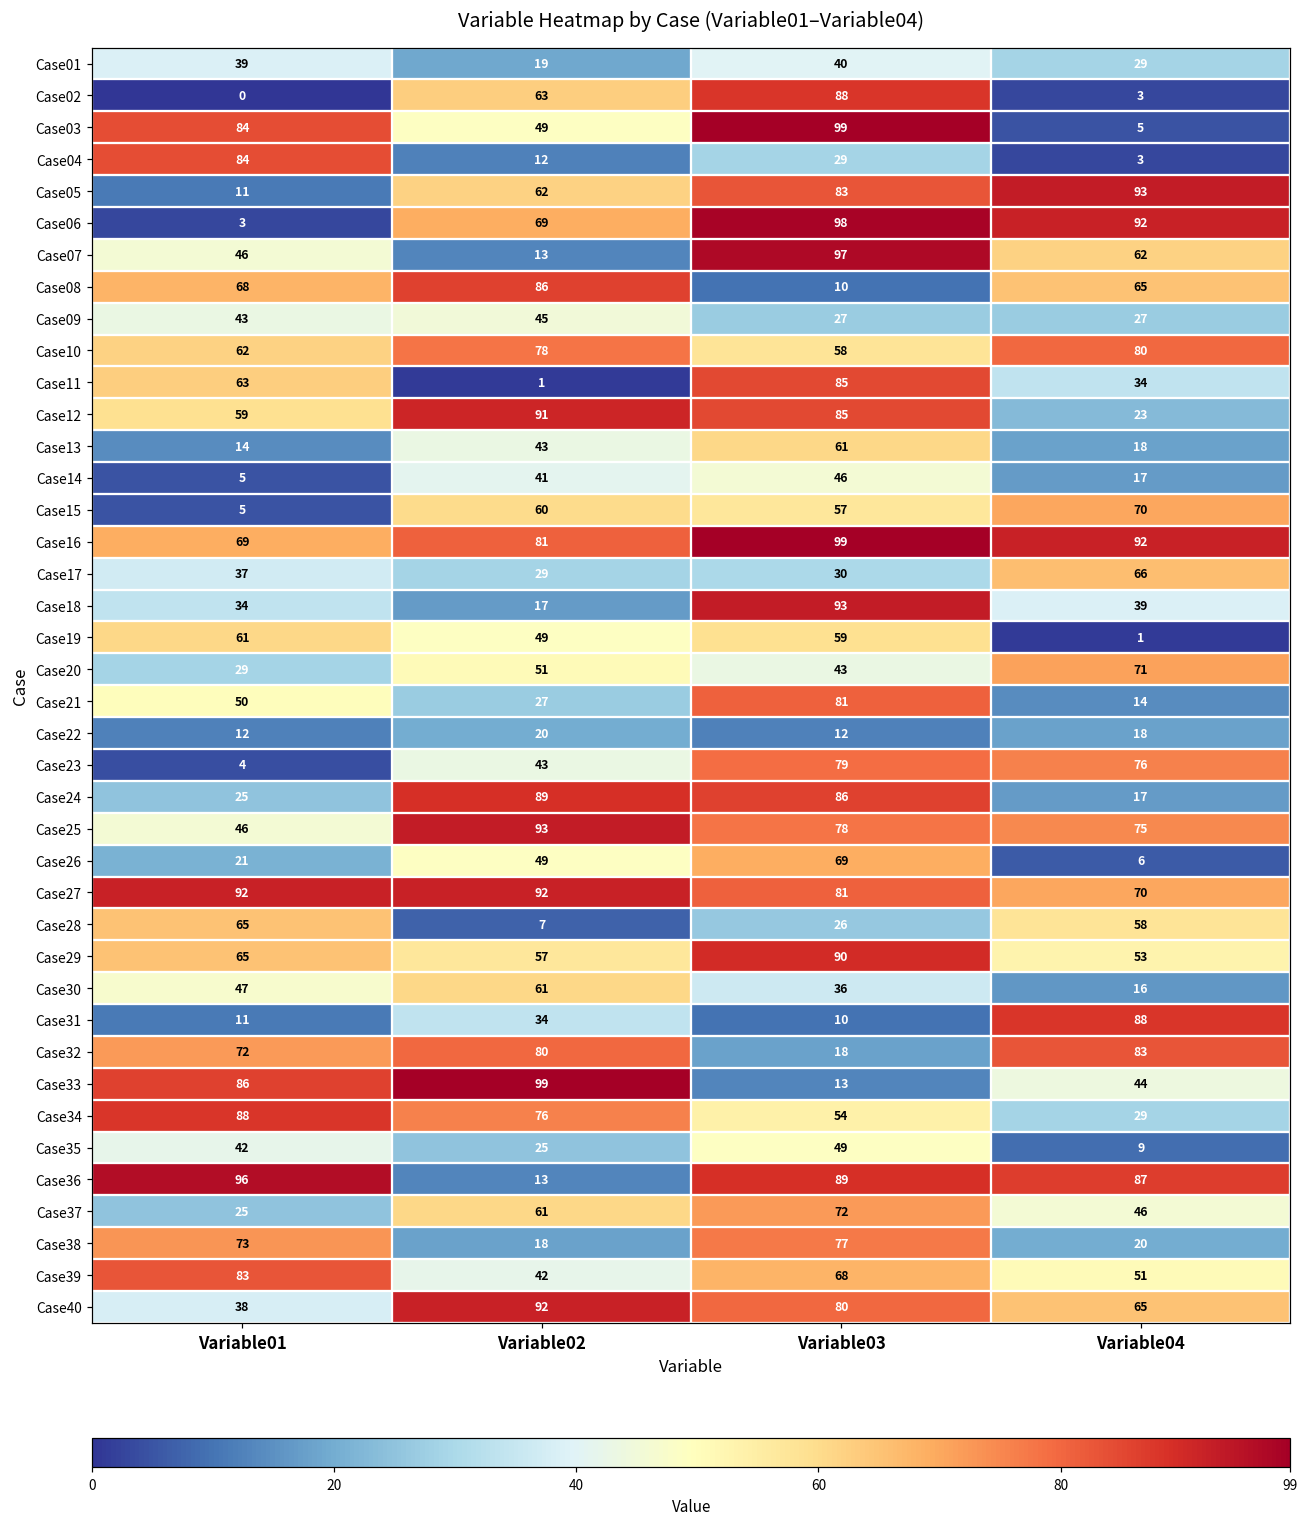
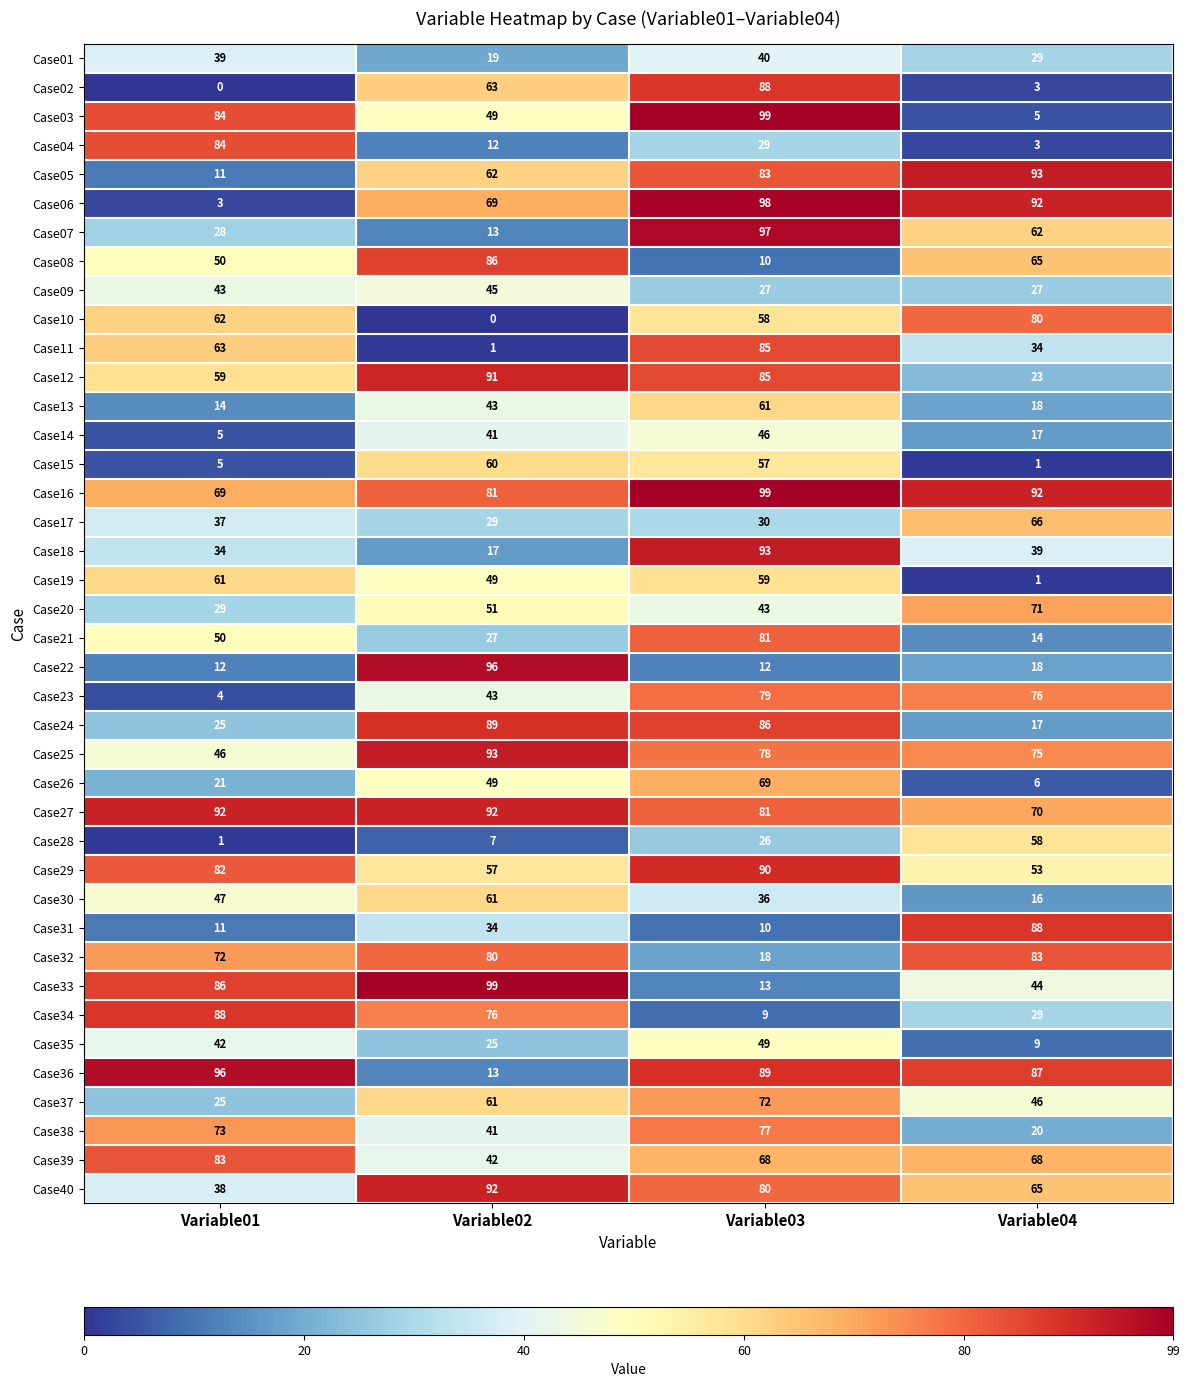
Case07, Variable01: 46 -> 28
Case08, Variable01: 68 -> 50
Case10, Variable02: 78 -> 0
Case15, Variable04: 70 -> 1
Case22, Variable02: 20 -> 96
Case28, Variable01: 65 -> 1
Case29, Variable01: 65 -> 82
Case34, Variable03: 54 -> 9
Case38, Variable02: 18 -> 41
Case39, Variable04: 51 -> 68
